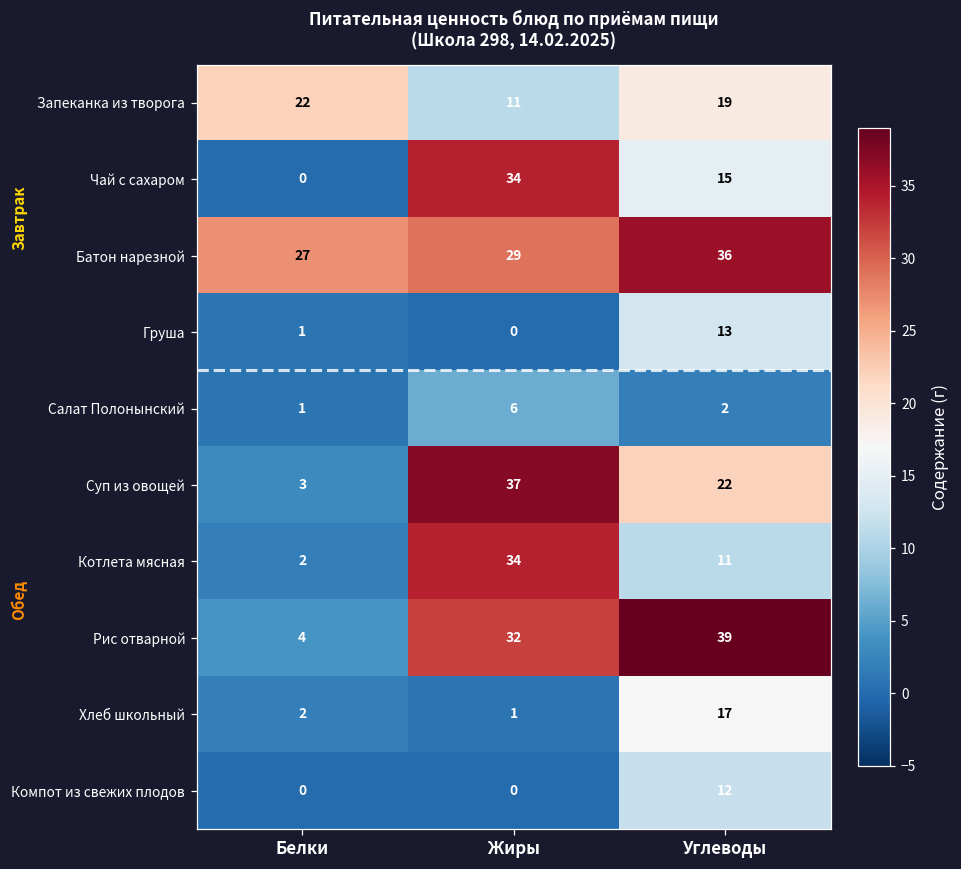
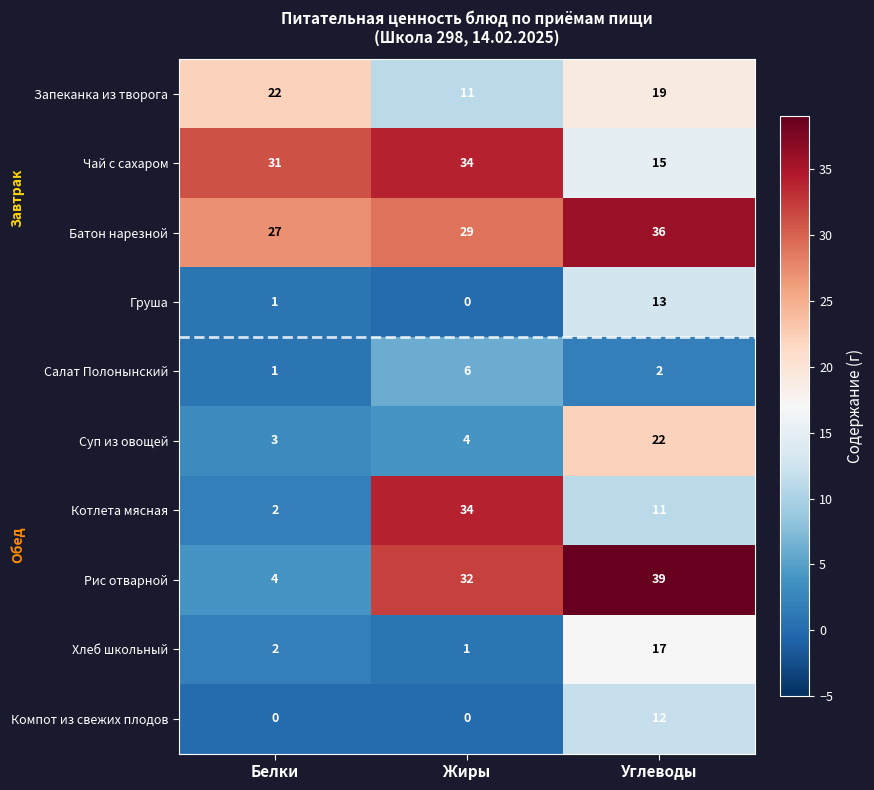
Чай с сахаром, Белки: 0 -> 31
Суп из овощей, Жиры: 37 -> 4
